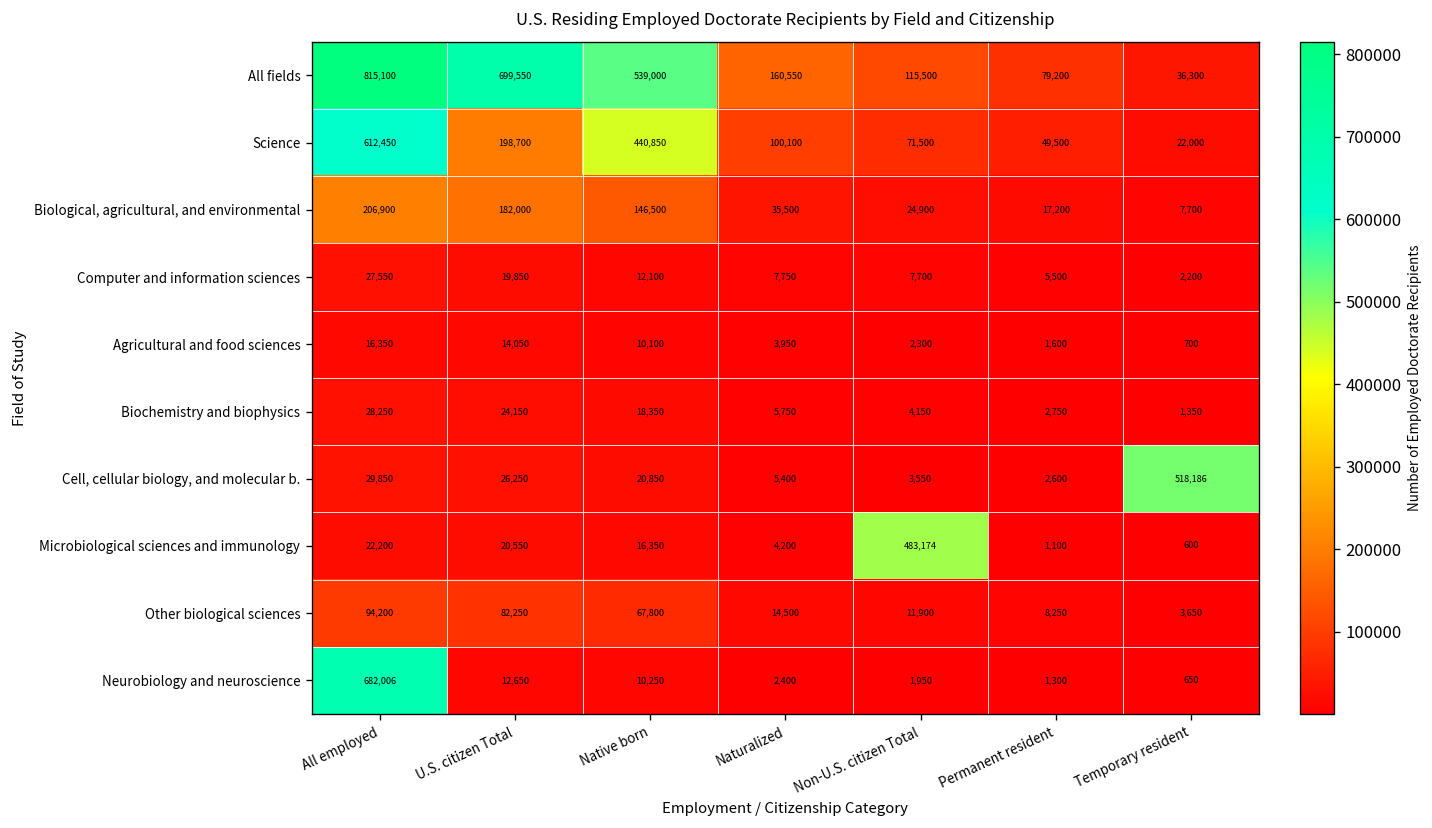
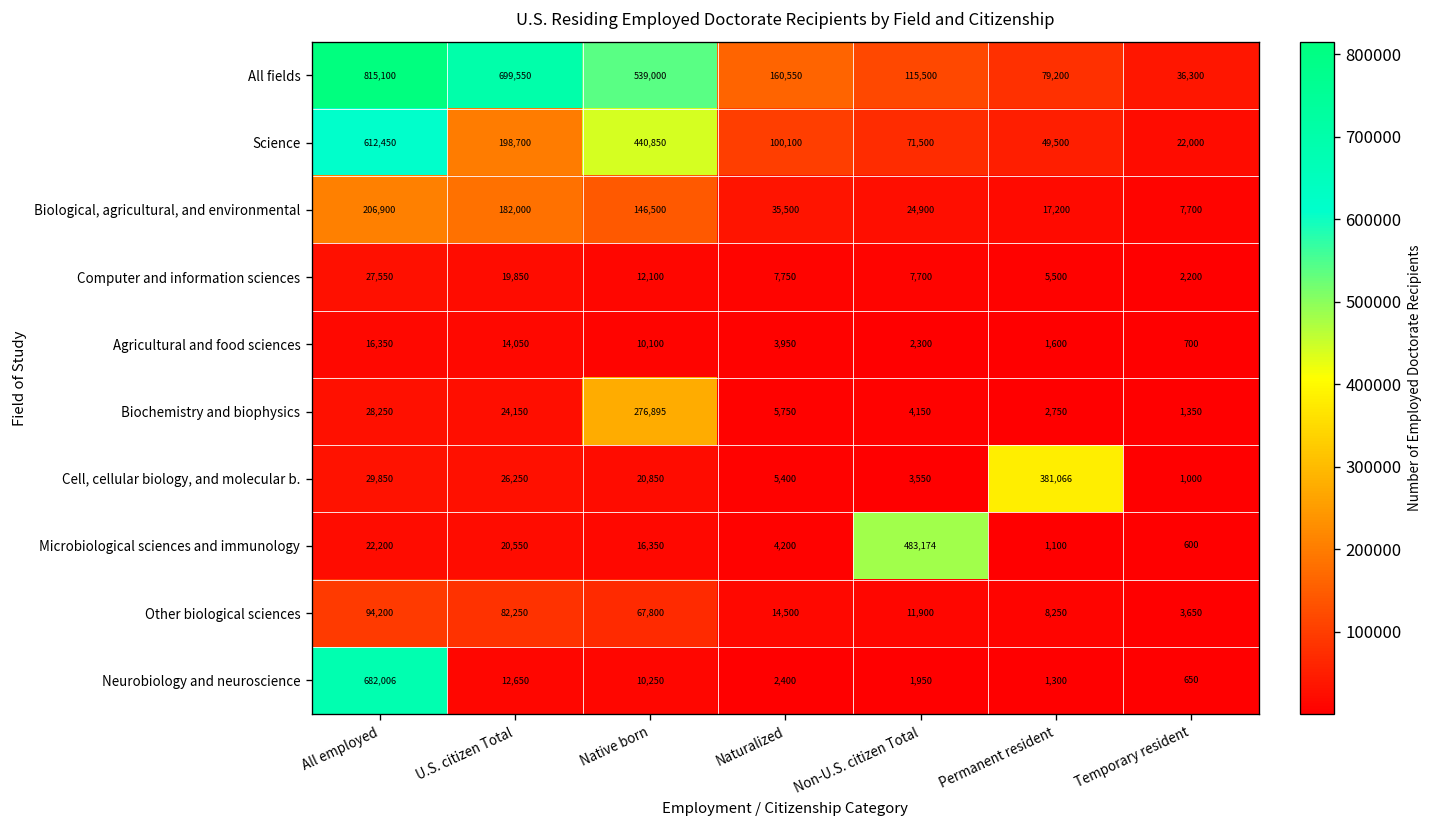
Biochemistry and biophysics, Native born: 18,350 -> 276,895
Cell, cellular biology, and molecular b., Permanent resident: 2,600 -> 381,066
Cell, cellular biology, and molecular b., Temporary resident: 518,186 -> 1,000
